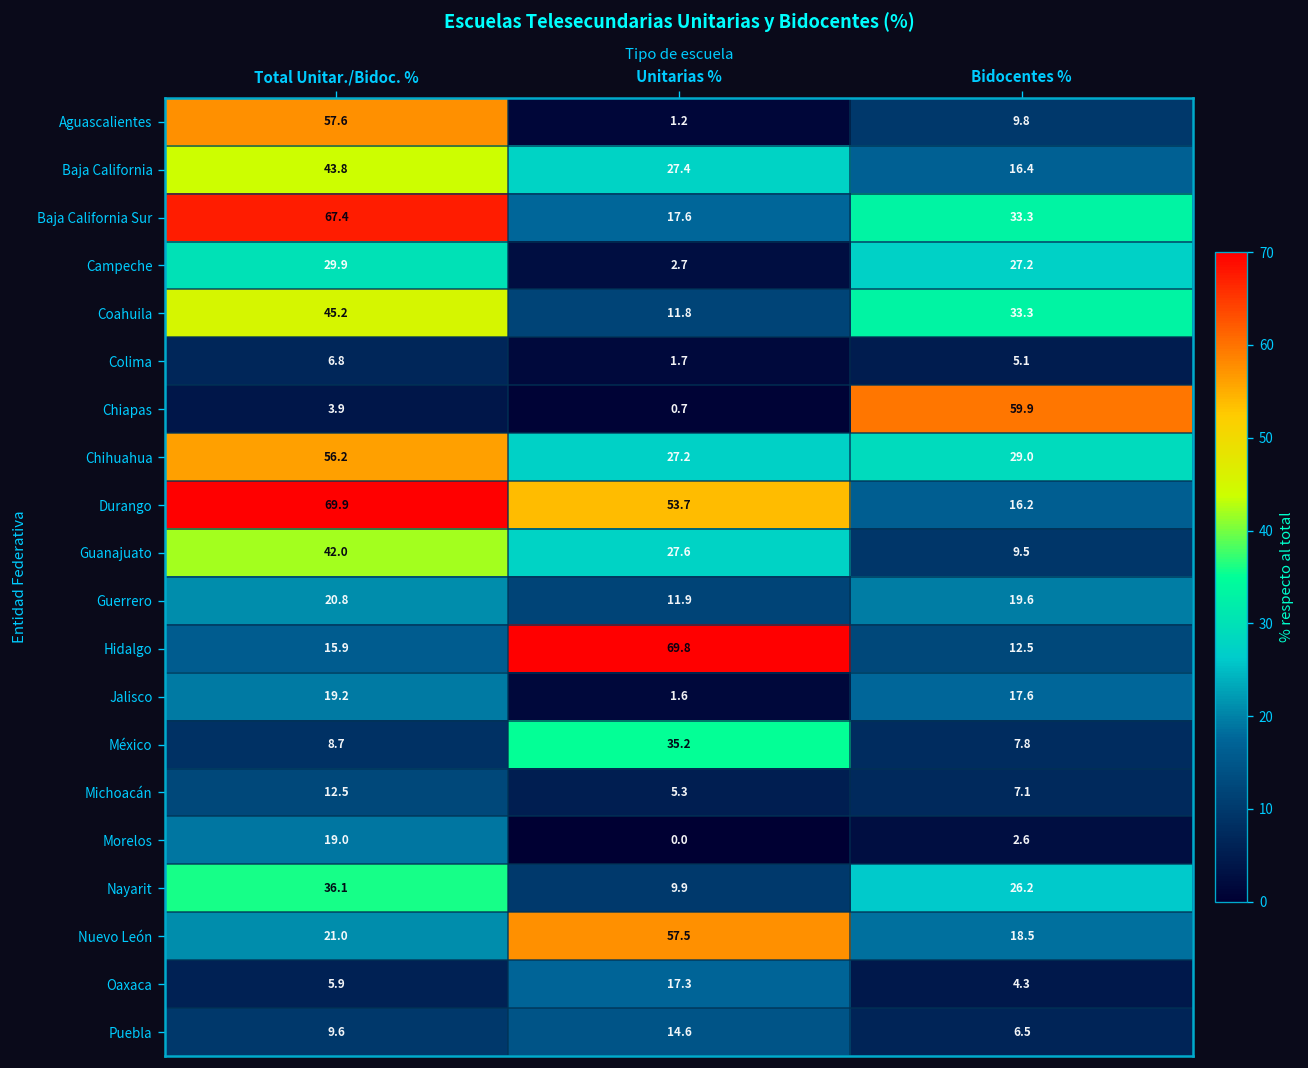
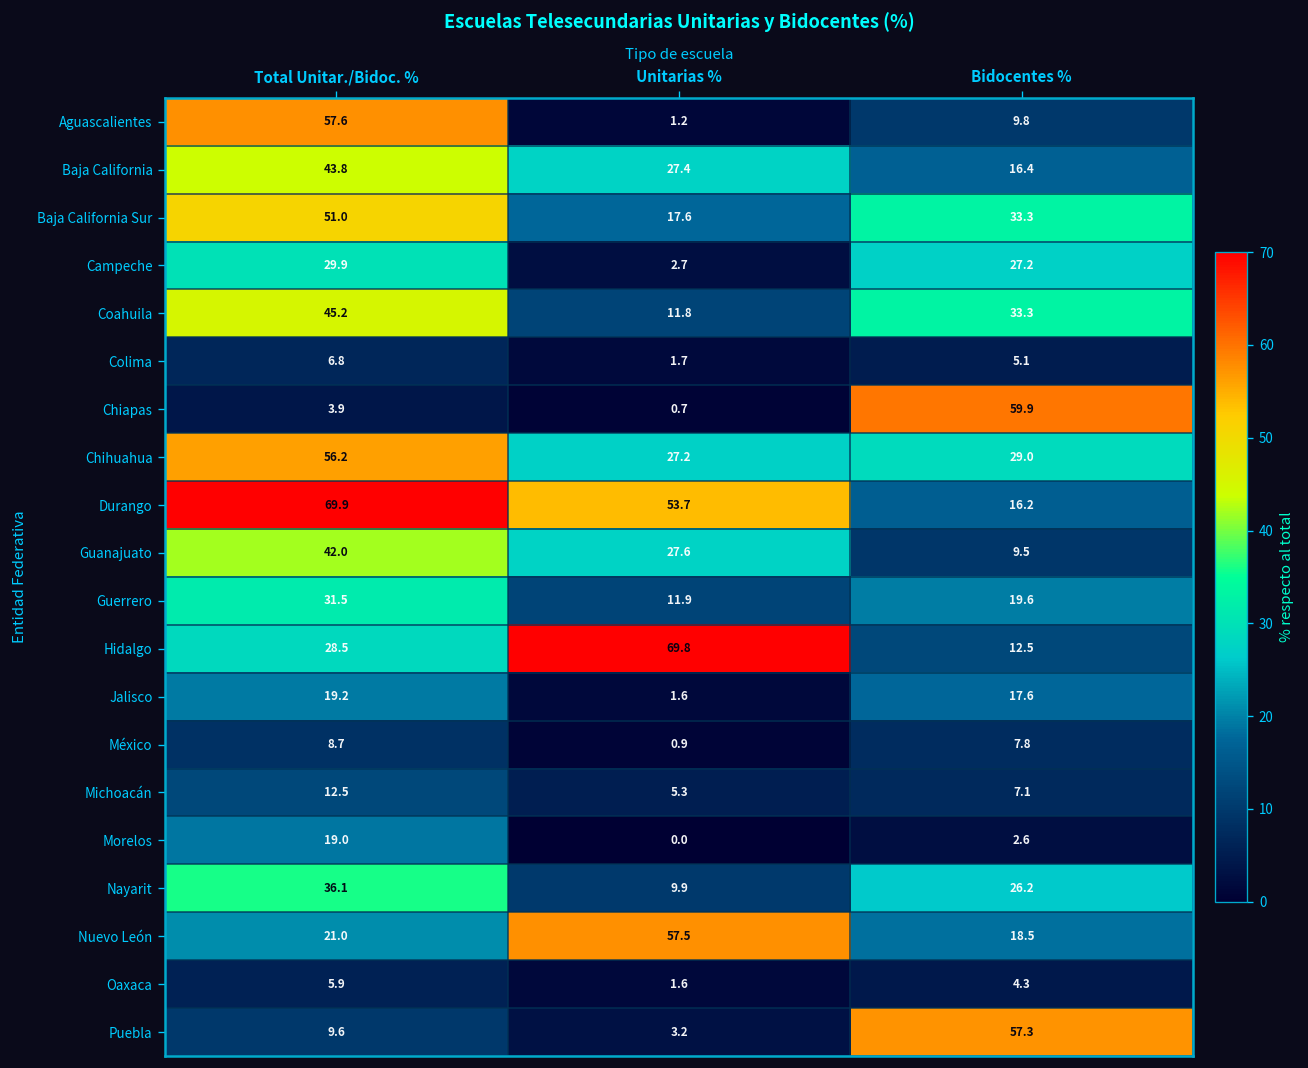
Baja California Sur, Total Unitar./Bidoc. %: 67.4 -> 51.0
Guerrero, Total Unitar./Bidoc. %: 20.8 -> 31.5
Hidalgo, Total Unitar./Bidoc. %: 15.9 -> 28.5
México, Unitarias %: 35.2 -> 0.9
Oaxaca, Unitarias %: 17.3 -> 1.6
Puebla, Unitarias %: 14.6 -> 3.2
Puebla, Bidocentes %: 6.5 -> 57.3
